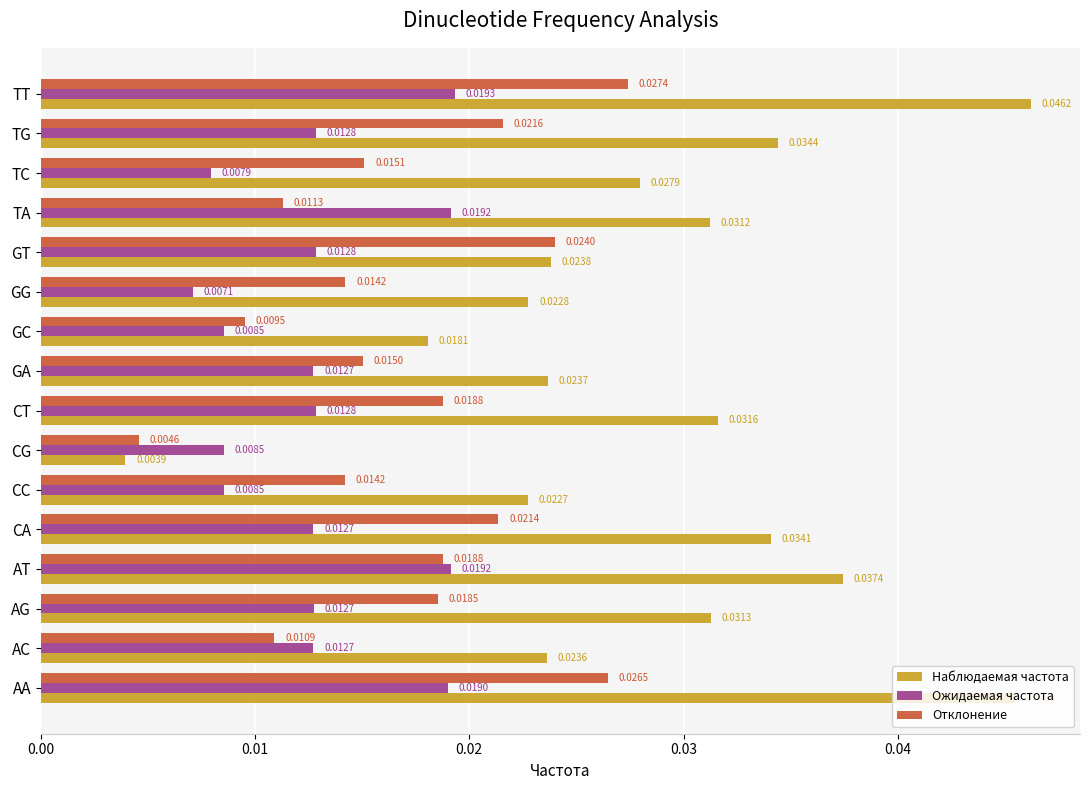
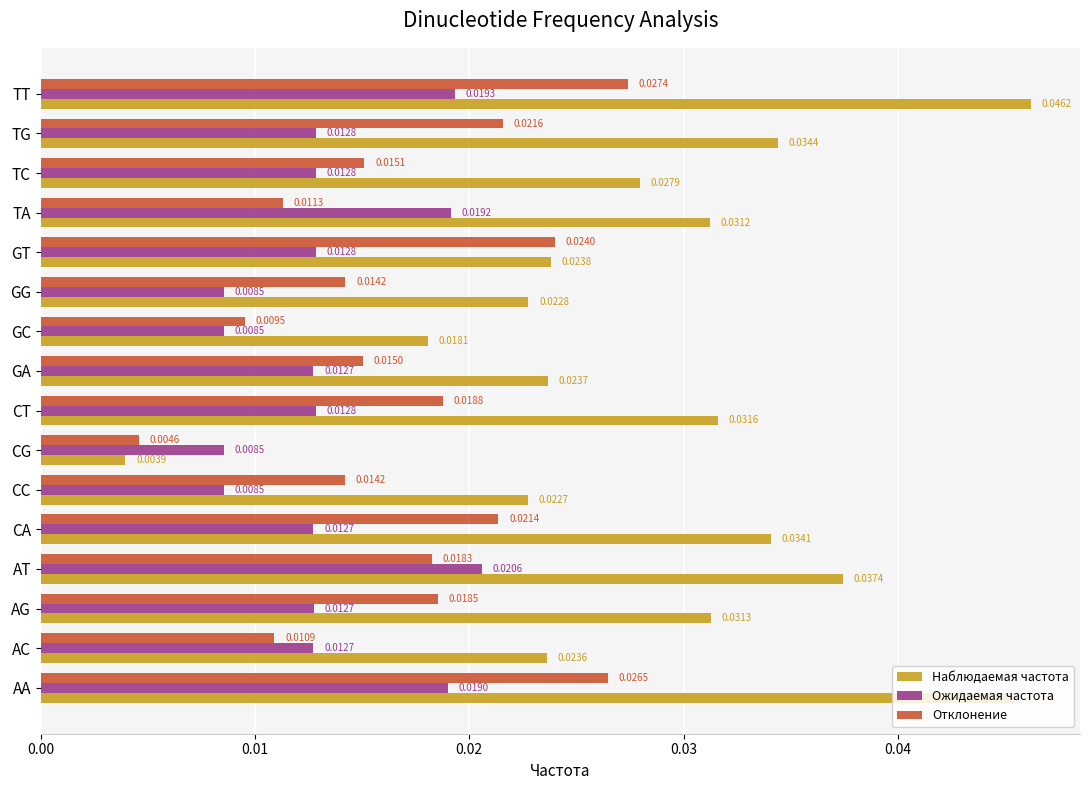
Ожидаемая частота, TC: 0.0079 -> 0.0128
Ожидаемая частота, GG: 0.0071 -> 0.0085
Отклонение, AT: 0.0188 -> 0.0183
Ожидаемая частота, AT: 0.0192 -> 0.0206
